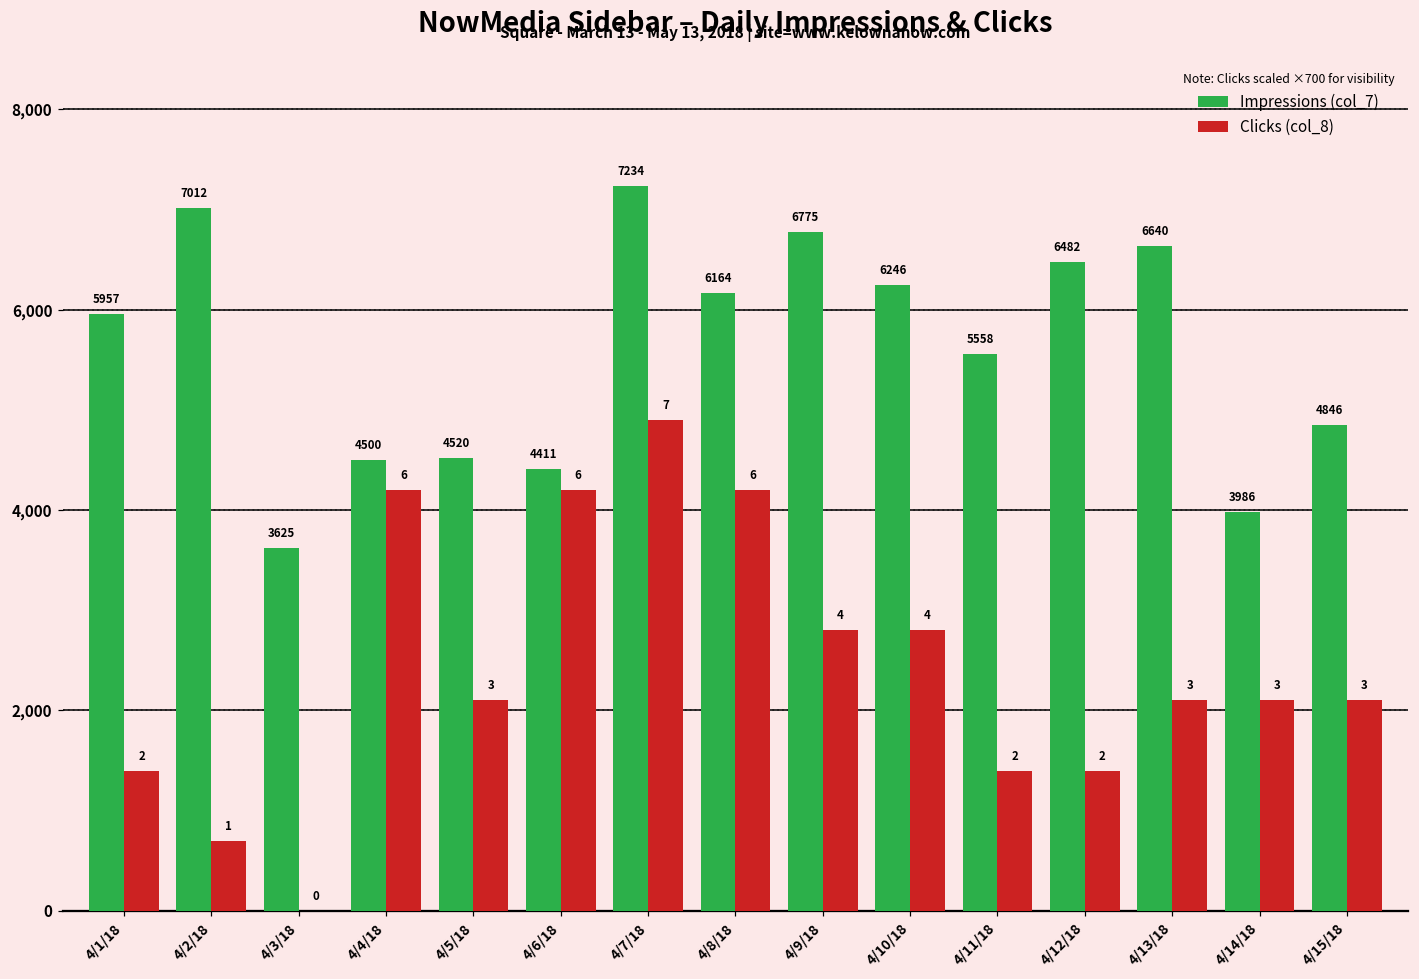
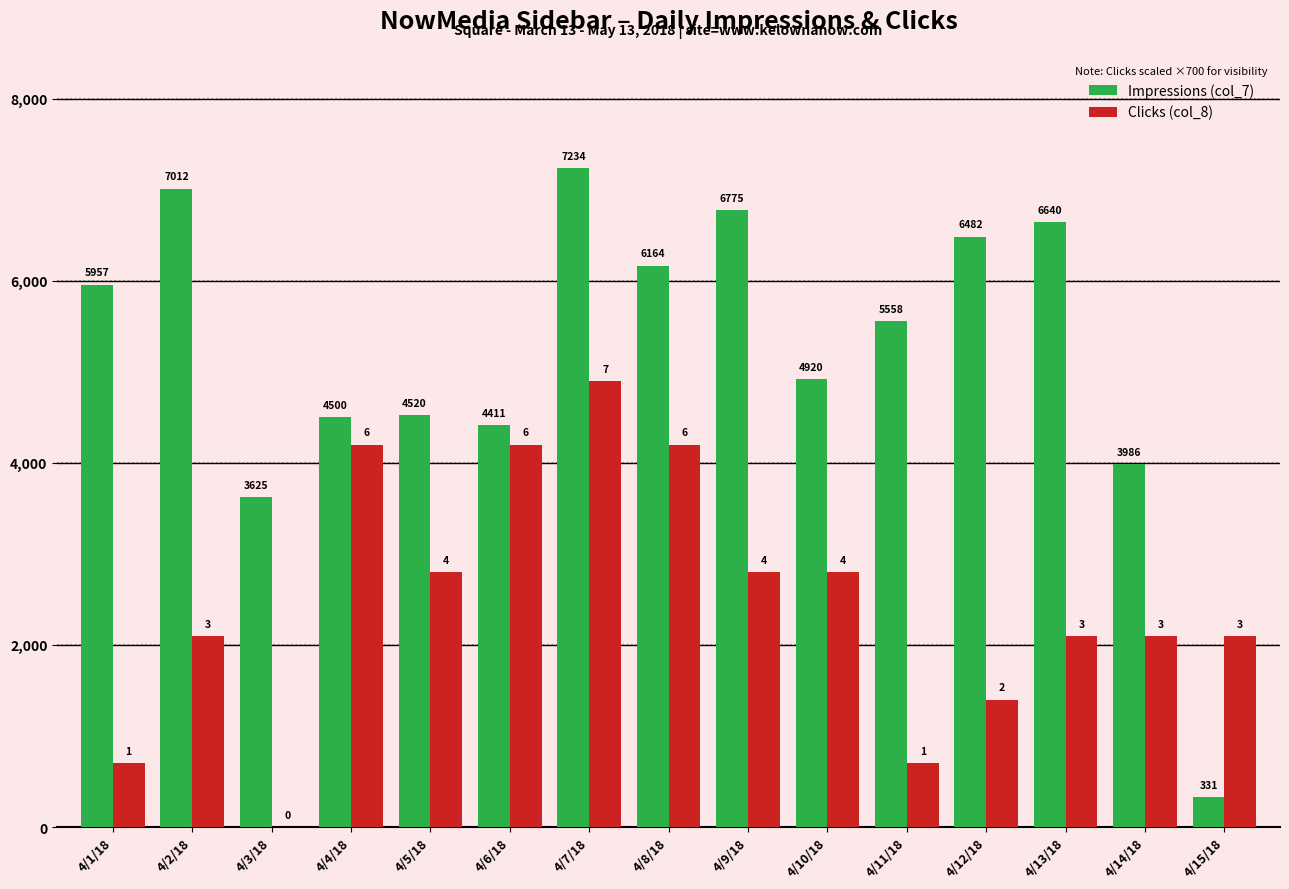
Clicks (col_8), 4/1/18: 2 -> 1
Clicks (col_8), 4/2/18: 1 -> 3
Clicks (col_8), 4/5/18: 3 -> 4
Impressions (col_7), 4/10/18: 6246 -> 4920
Clicks (col_8), 4/11/18: 2 -> 1
Impressions (col_7), 4/15/18: 4846 -> 331
